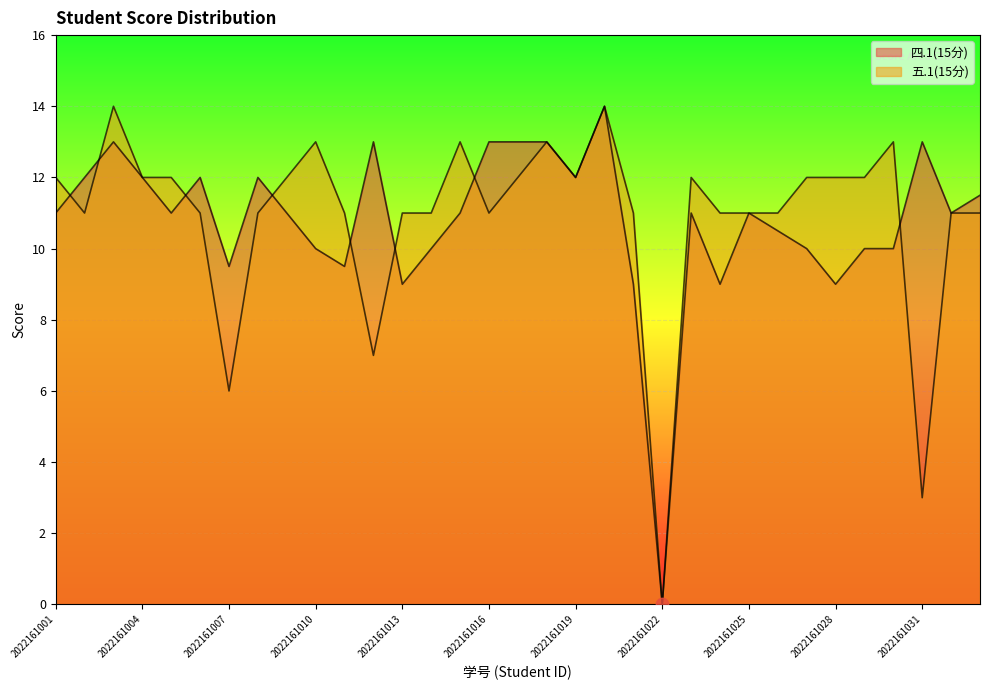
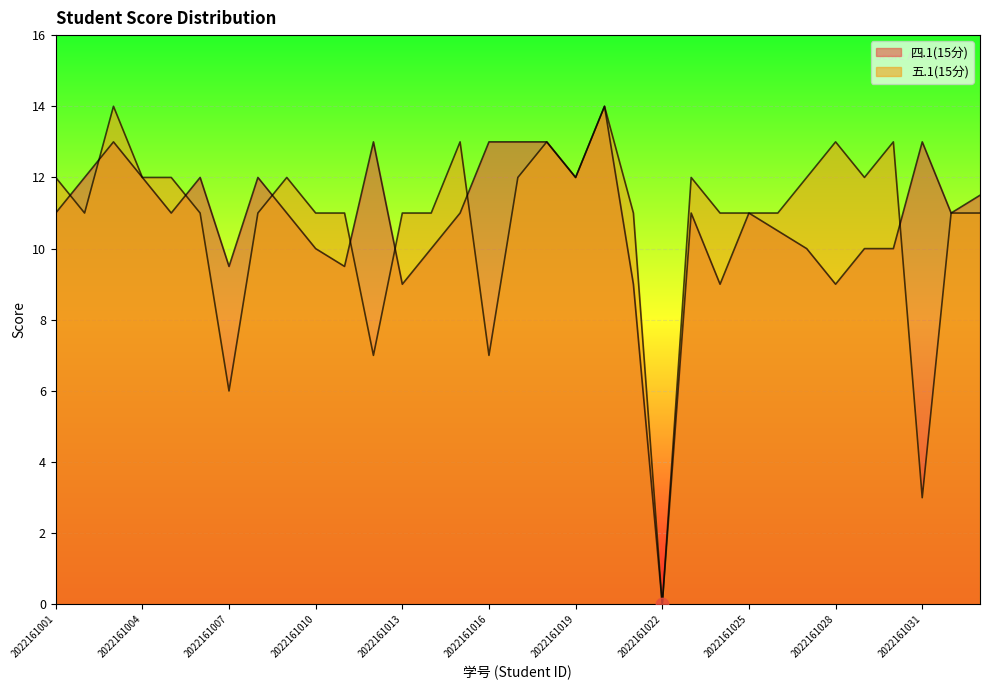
五.1(15分), 2022161010: 13 -> 11
五.1(15分), 2022161016: 11 -> 7
五.1(15分), 2022161028: 12 -> 13
